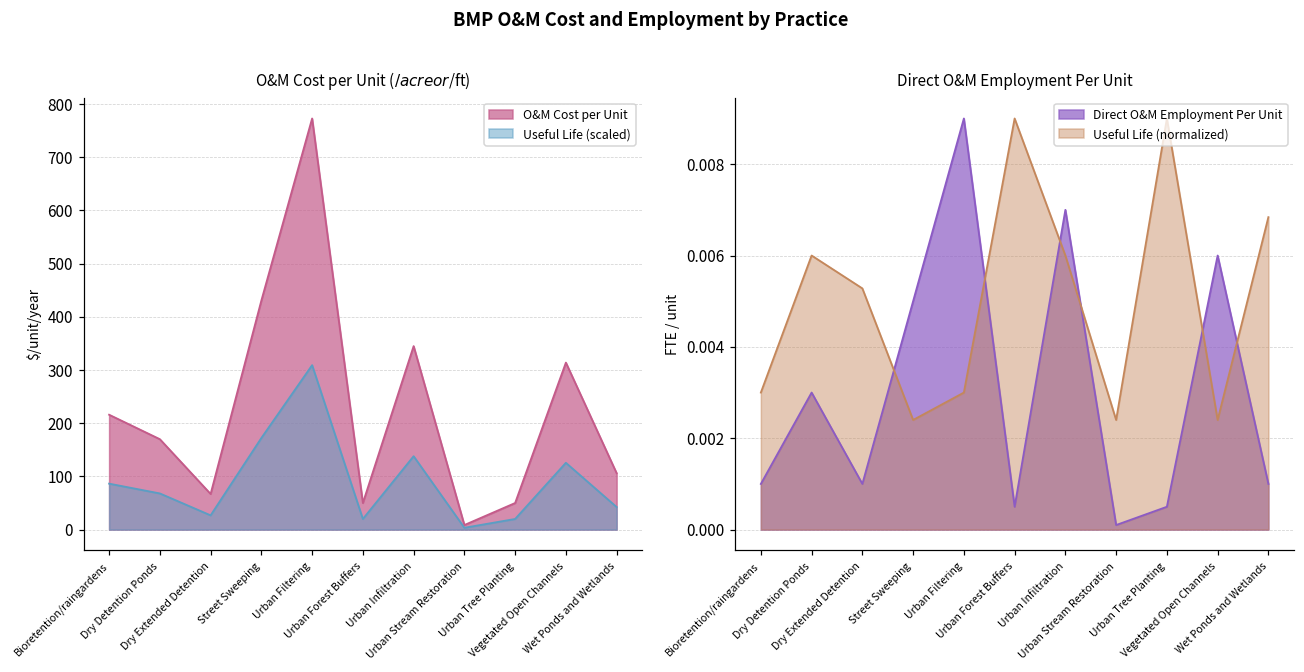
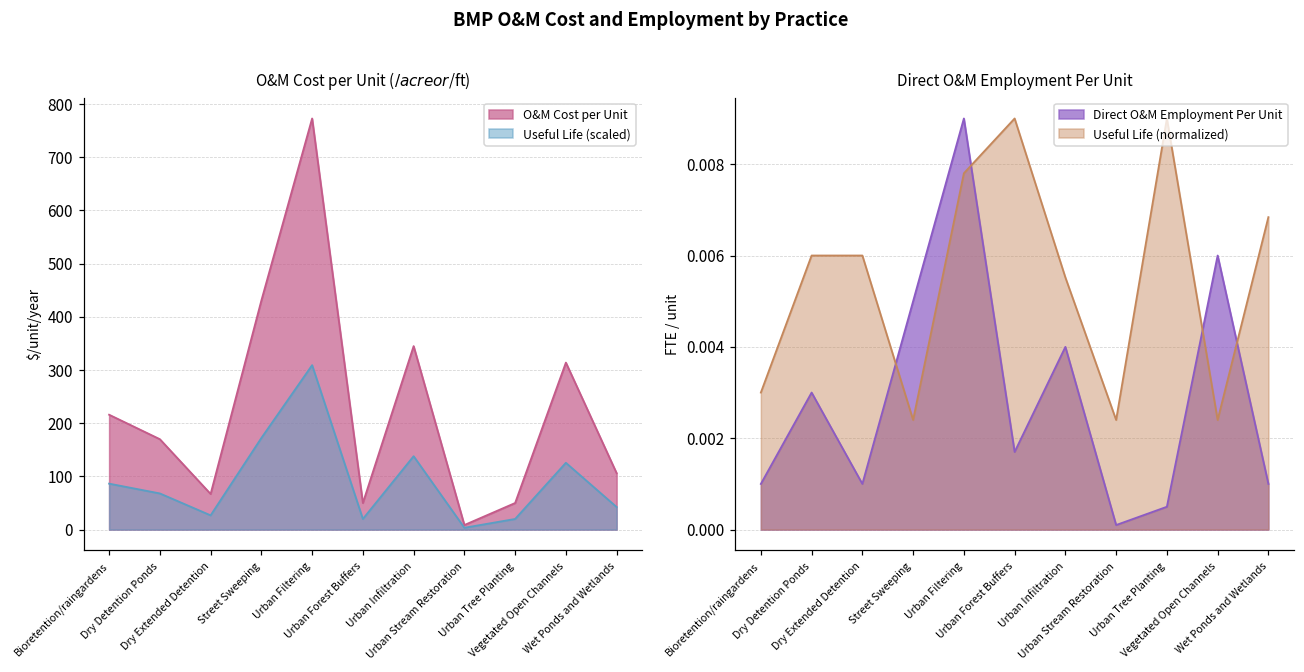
Direct O&M Employment Per Unit, Useful Life (normalized), Dry Extended Detention: 0.0053 -> 0.0060
Direct O&M Employment Per Unit, Useful Life (normalized), Urban Filtering: 0.0030 -> 0.0078
Direct O&M Employment Per Unit, Direct O&M Employment Per Unit, Urban Forest Buffers: 0.0005 -> 0.0017
Direct O&M Employment Per Unit, Direct O&M Employment Per Unit, Urban Infiltration: 0.007 -> 0.004
Direct O&M Employment Per Unit, Useful Life (normalized), Urban Infiltration: 0.0060 -> 0.0055
